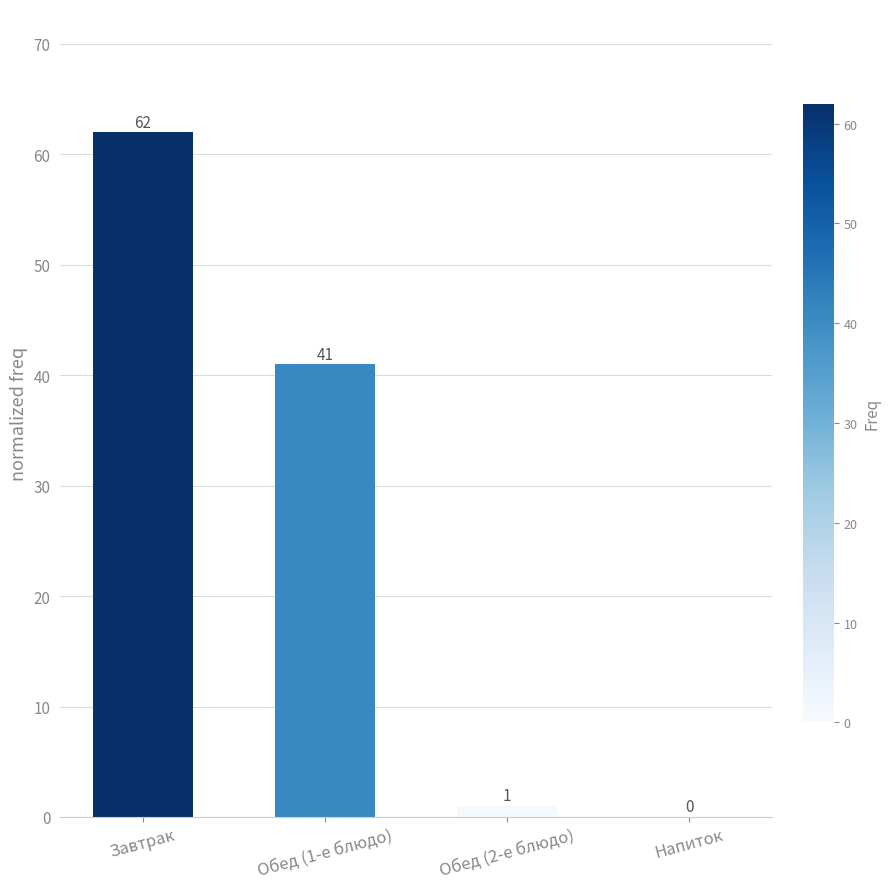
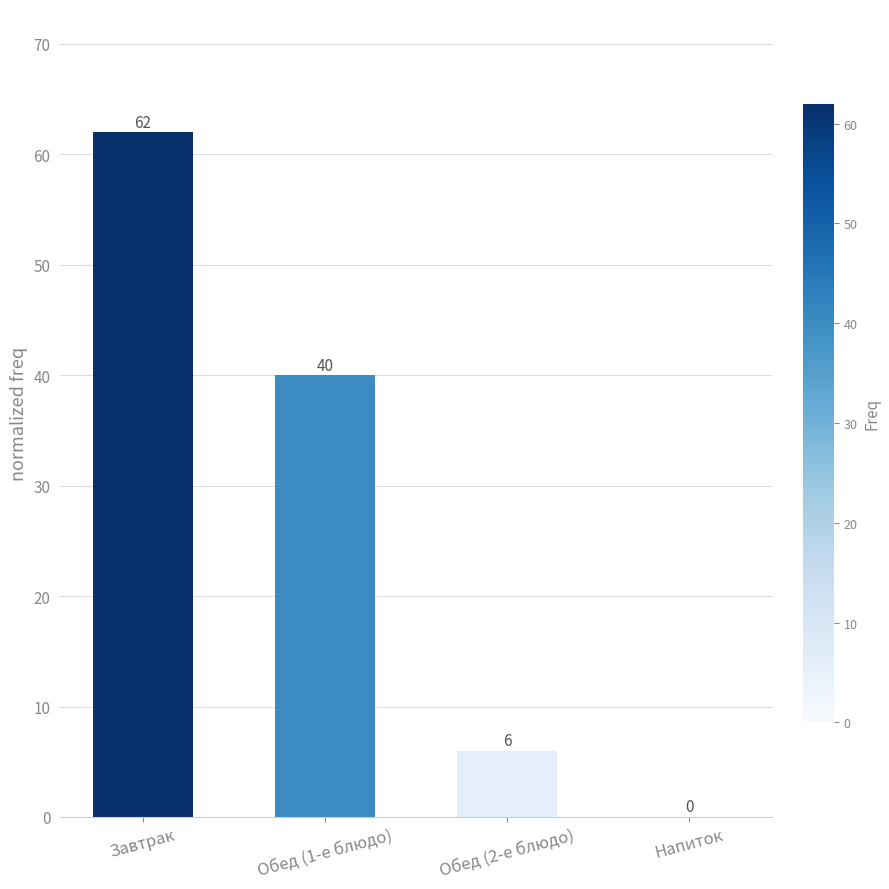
Обед (1-е блюдо): 41 -> 40
Обед (2-е блюдо): 1 -> 6
